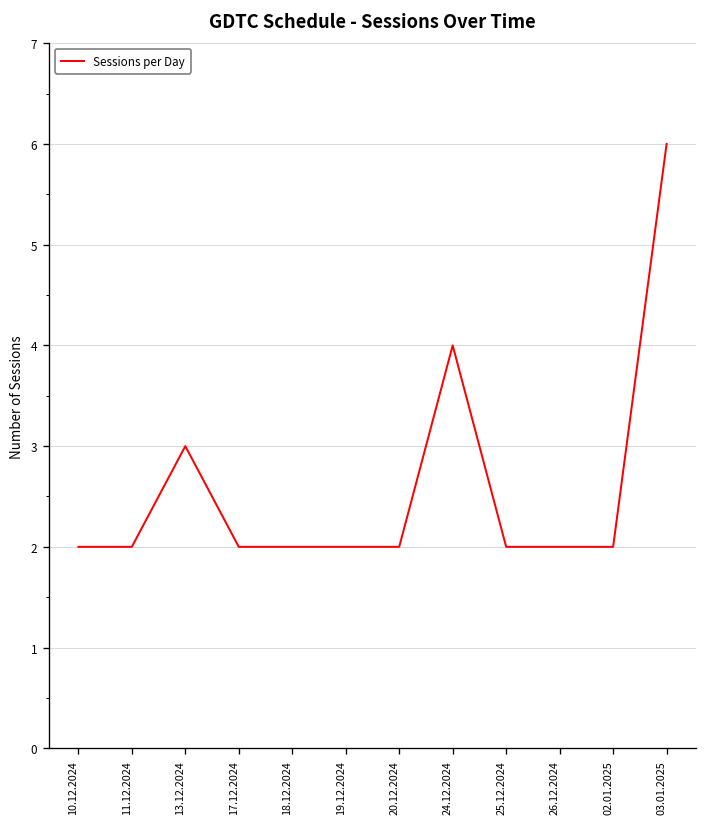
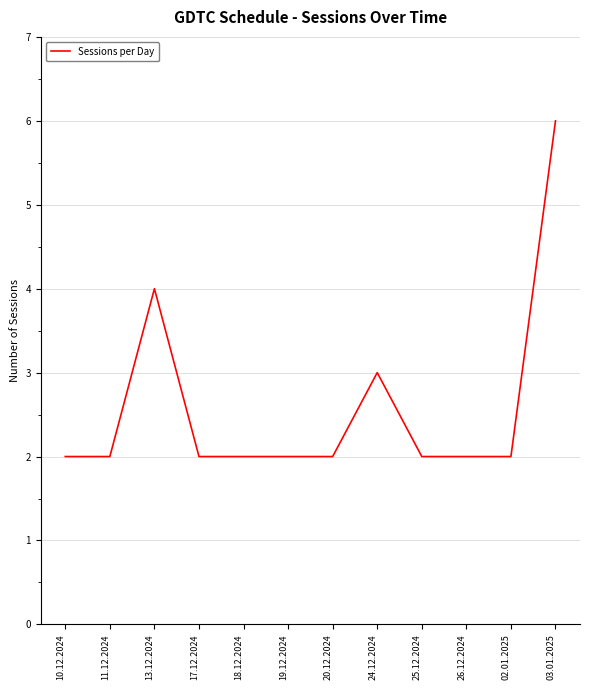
13.12.2024: 3 -> 4
24.12.2024: 4 -> 3
